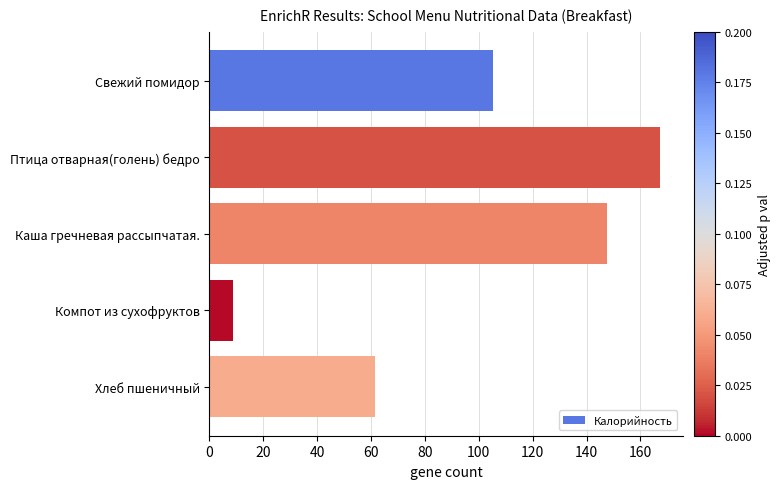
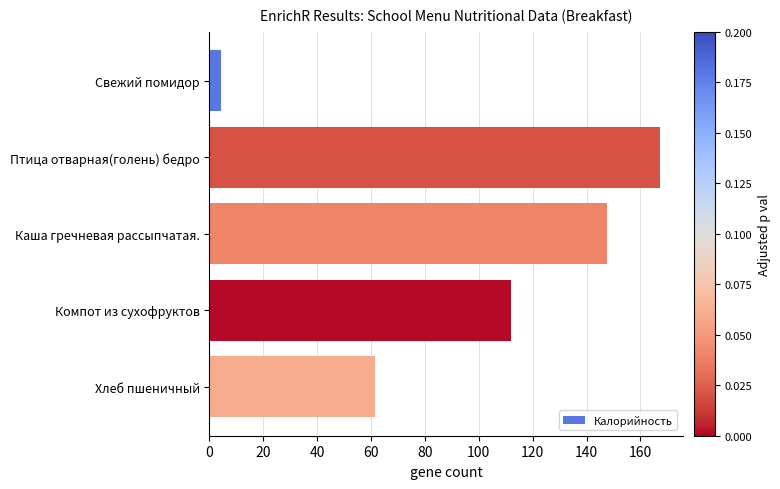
Свежий помидор: 105 -> 4
Компот из сухофруктов: 9 -> 112
